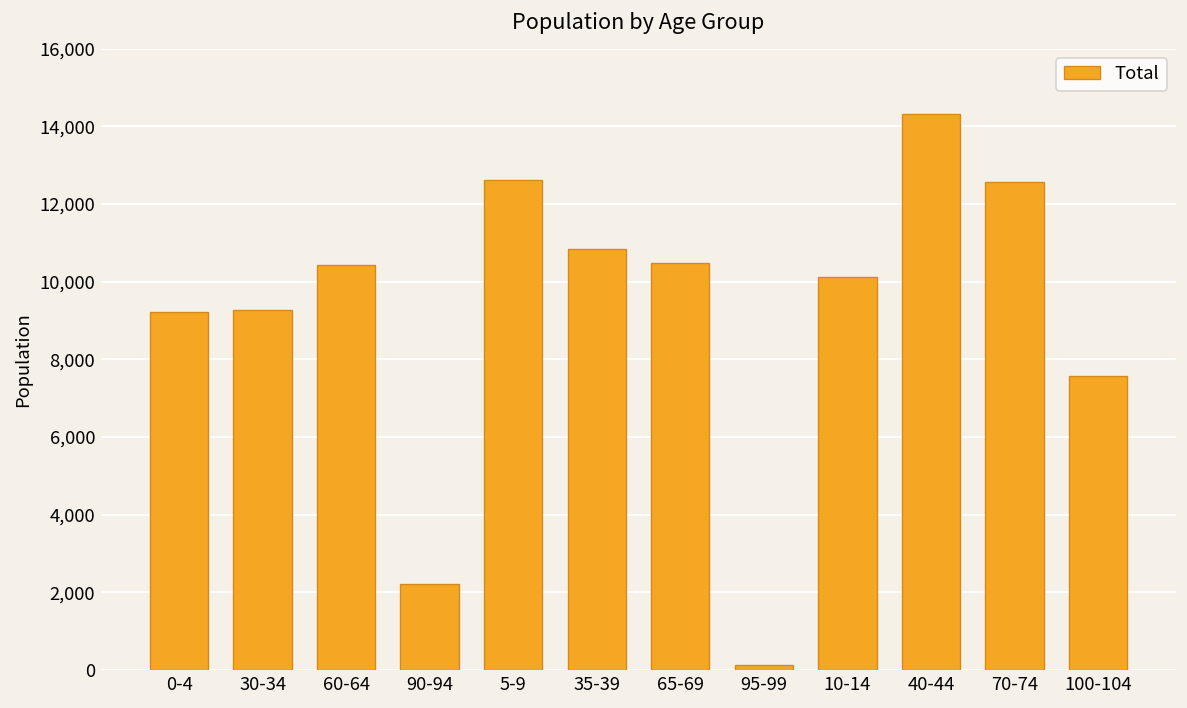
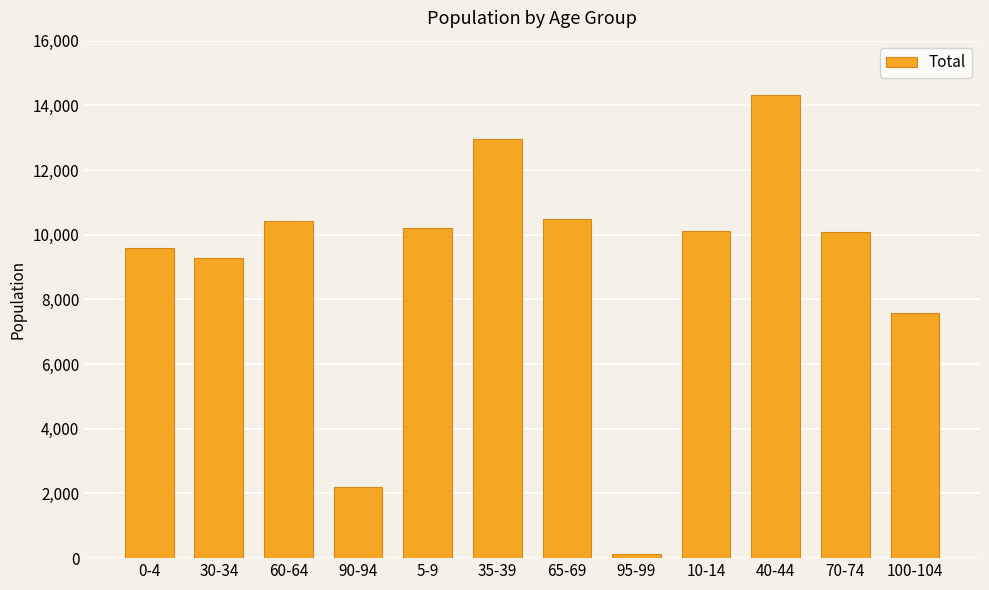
0-4: 9,200 -> 9,600
5-9: 12,600 -> 10,200
35-39: 10,800 -> 13,000
70-74: 12,600 -> 10,100
